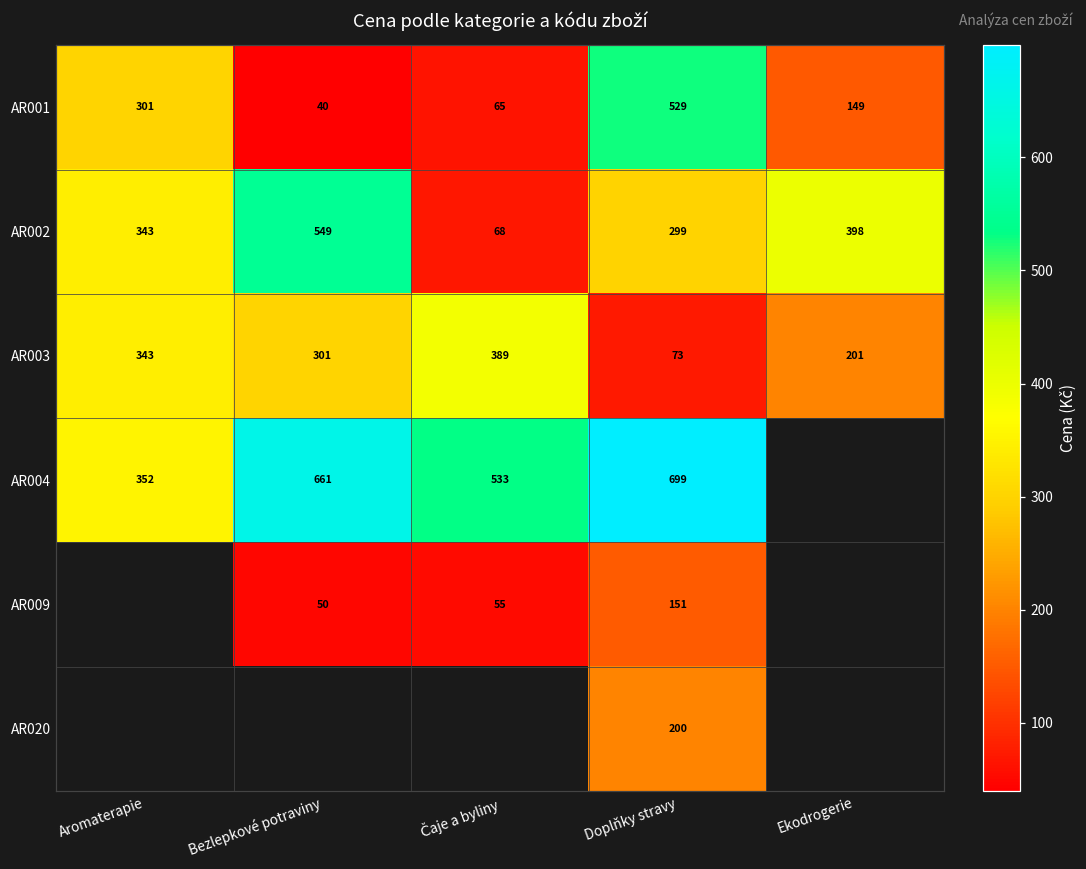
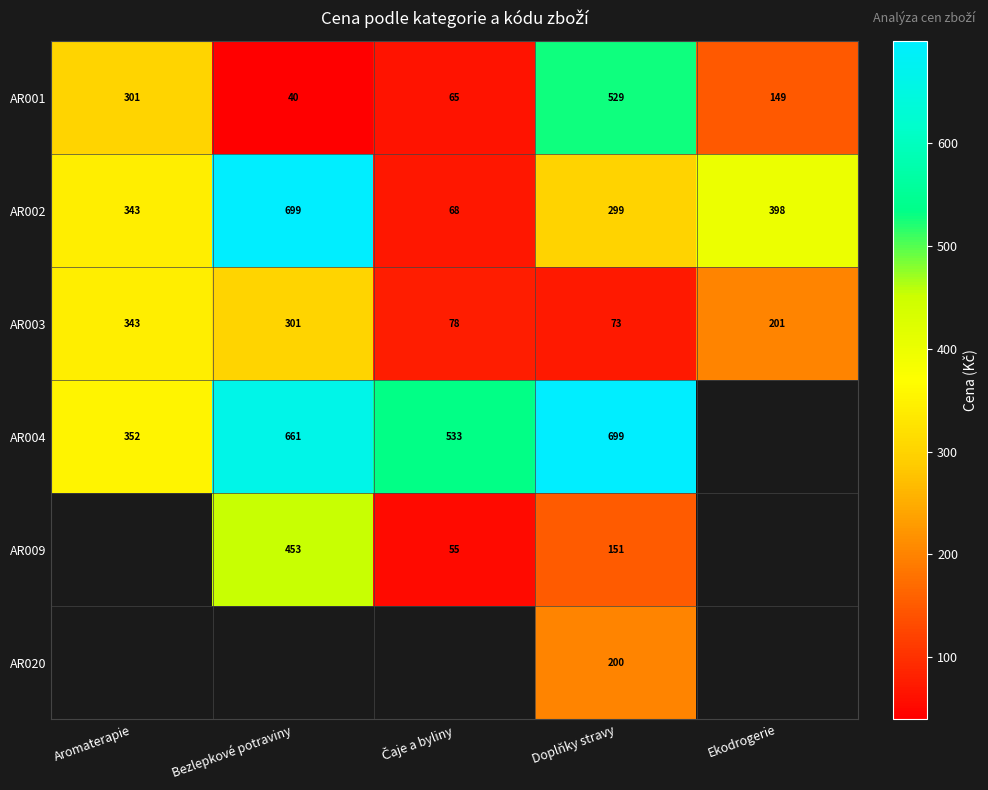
AR002, Bezlepkové potraviny: 549 -> 699
AR003, Čaje a byliny: 389 -> 78
AR009, Bezlepkové potraviny: 50 -> 453
